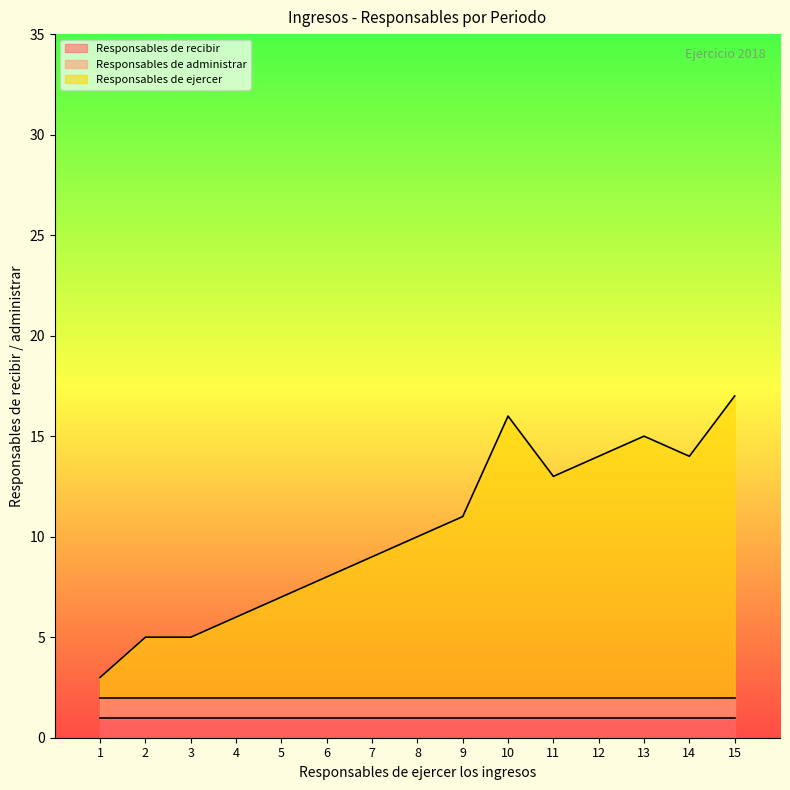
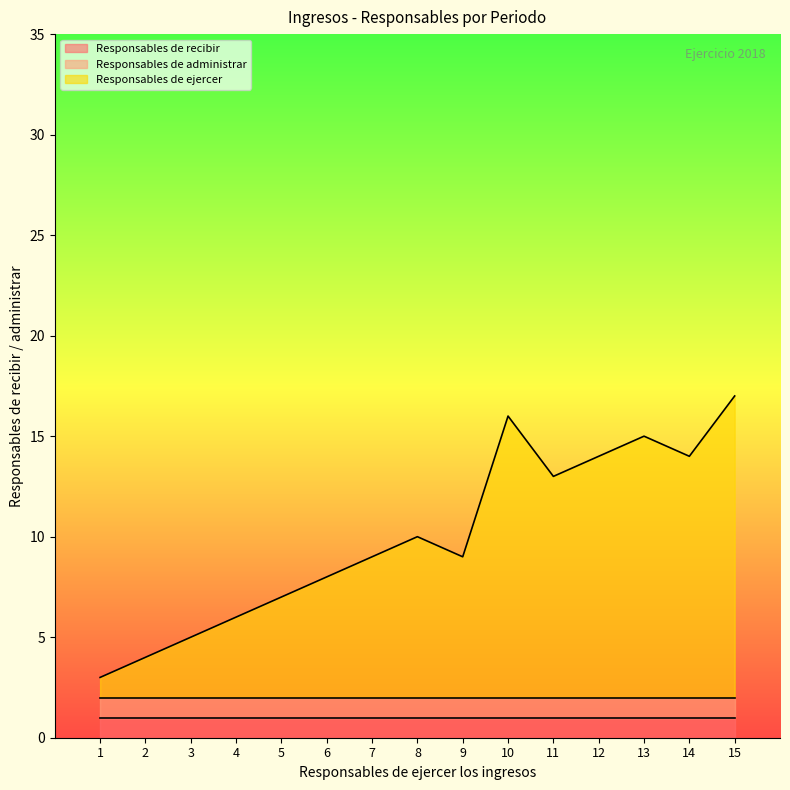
Responsables de ejercer, 2: 5.0 -> 4.0
Responsables de ejercer, 9: 11.0 -> 9.0
